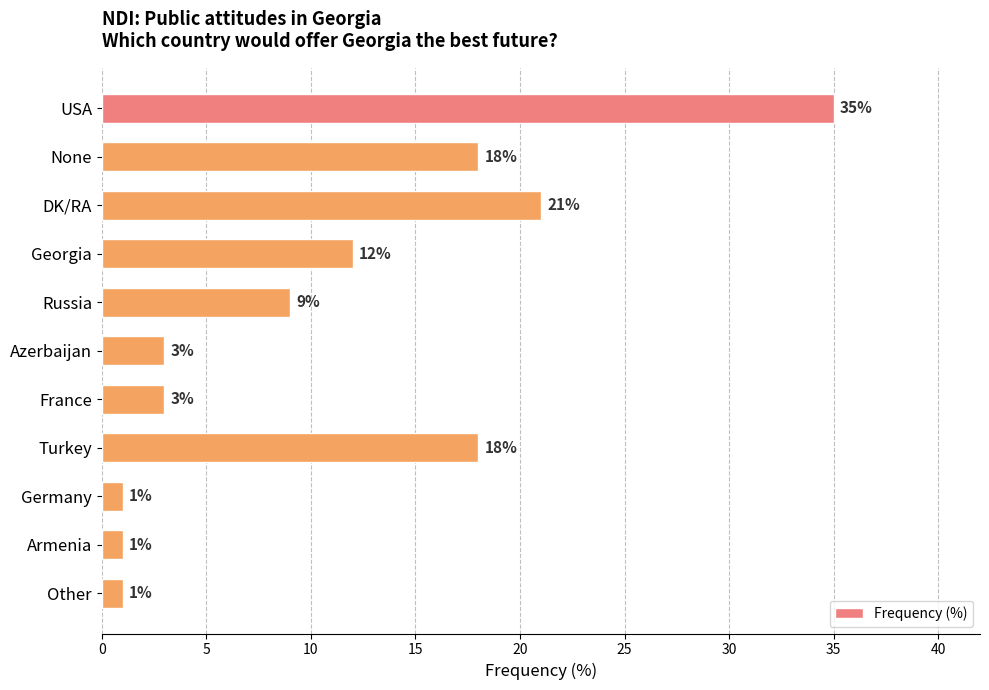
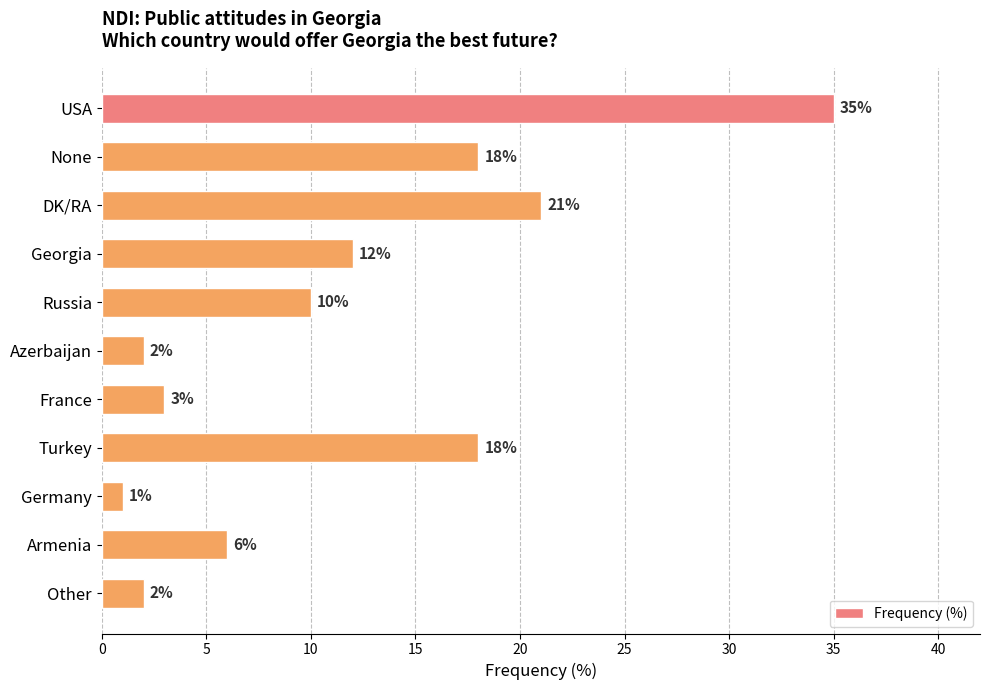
Russia: 9% -> 10%
Azerbaijan: 3% -> 2%
Armenia: 1% -> 6%
Other: 1% -> 2%
